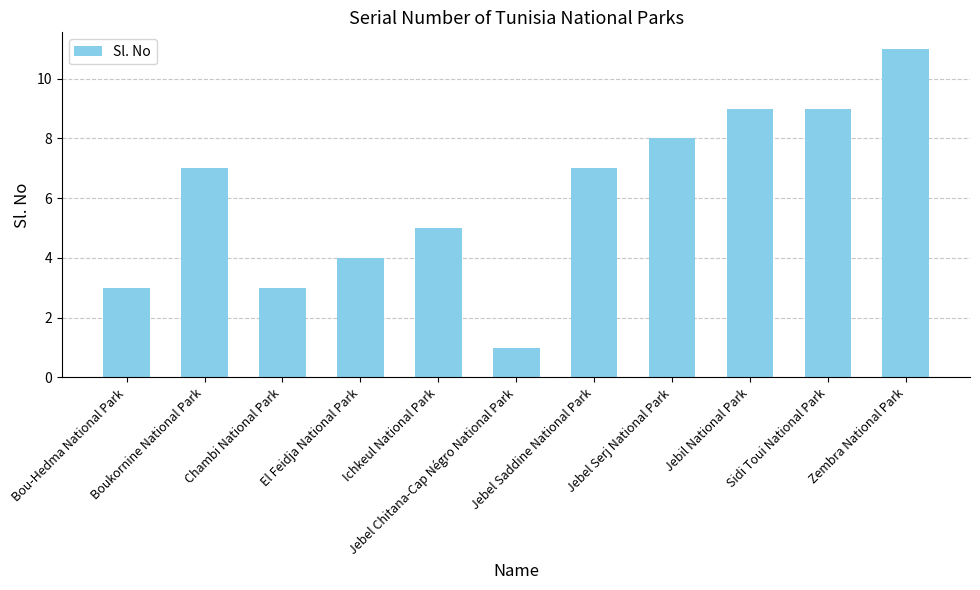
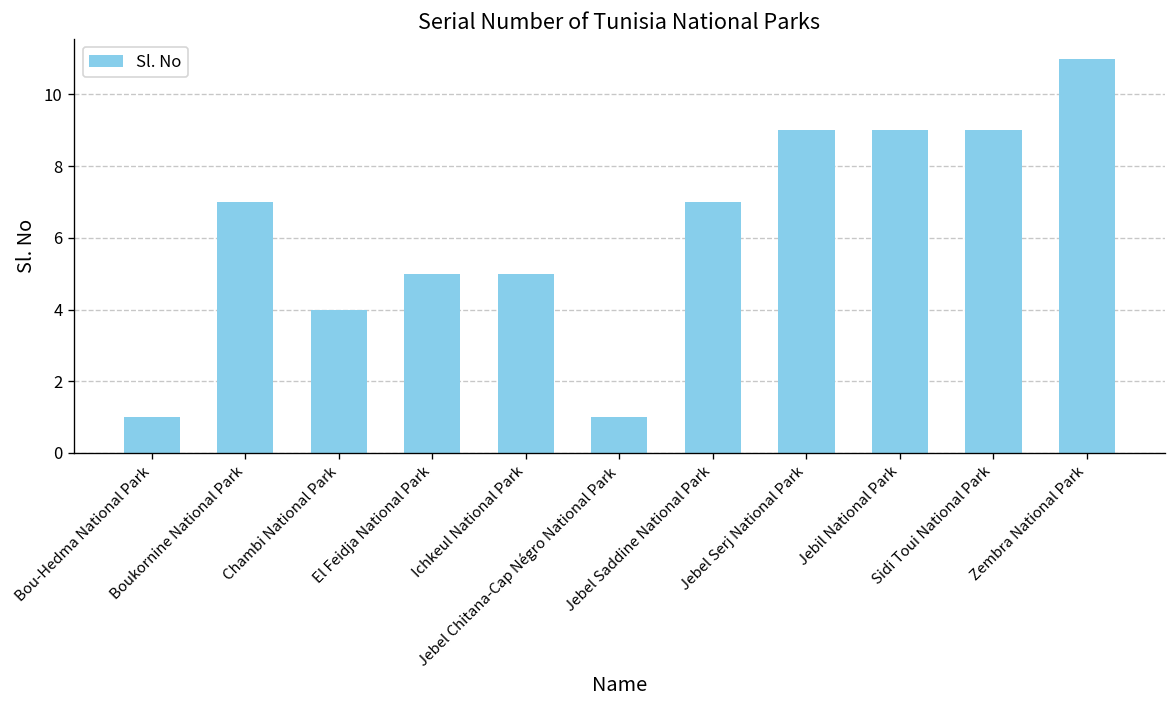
Bou-Hedma National Park: 3 -> 1
Chambi National Park: 3 -> 4
El Feidja National Park: 4 -> 5
Jebel Serj National Park: 8 -> 9
